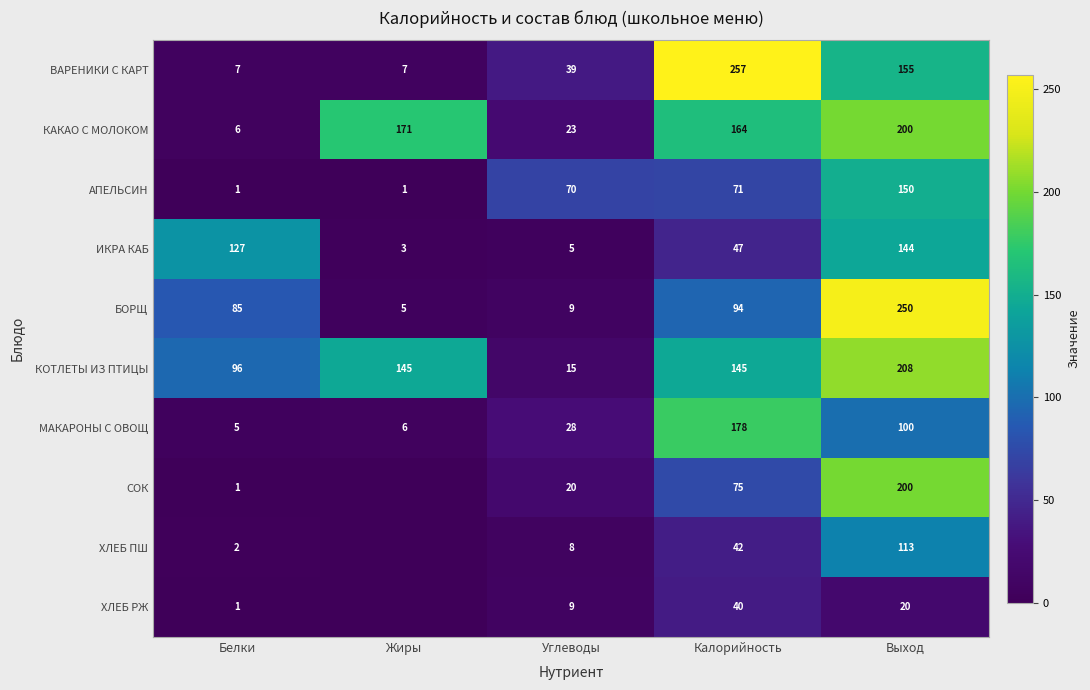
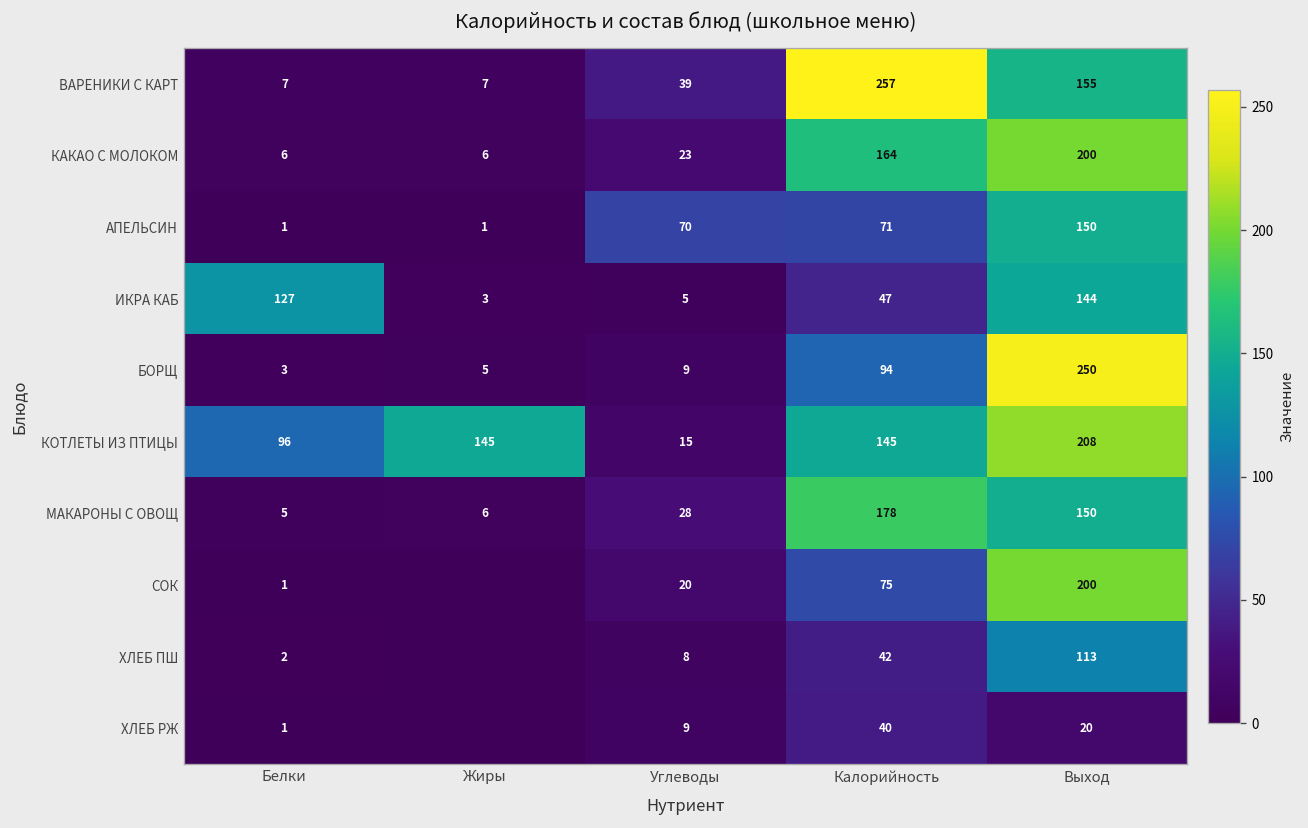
КАКАО С МОЛОКОМ, Жиры: 171 -> 6
БОРЩ, Белки: 85 -> 3
МАКАРОНЫ С ОВОЩ, Выход: 100 -> 150
